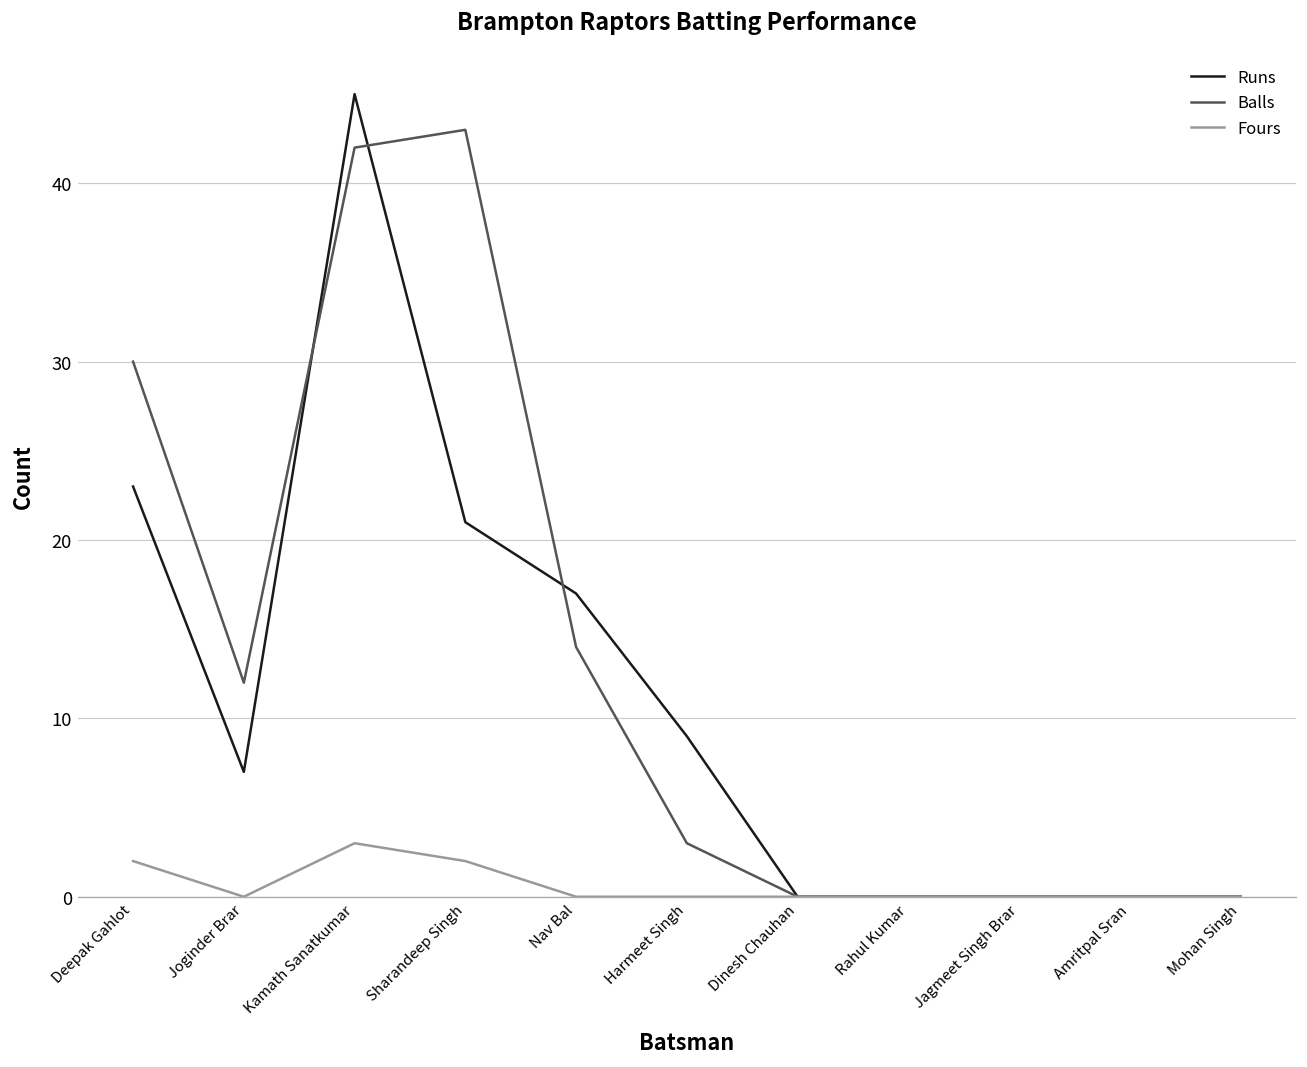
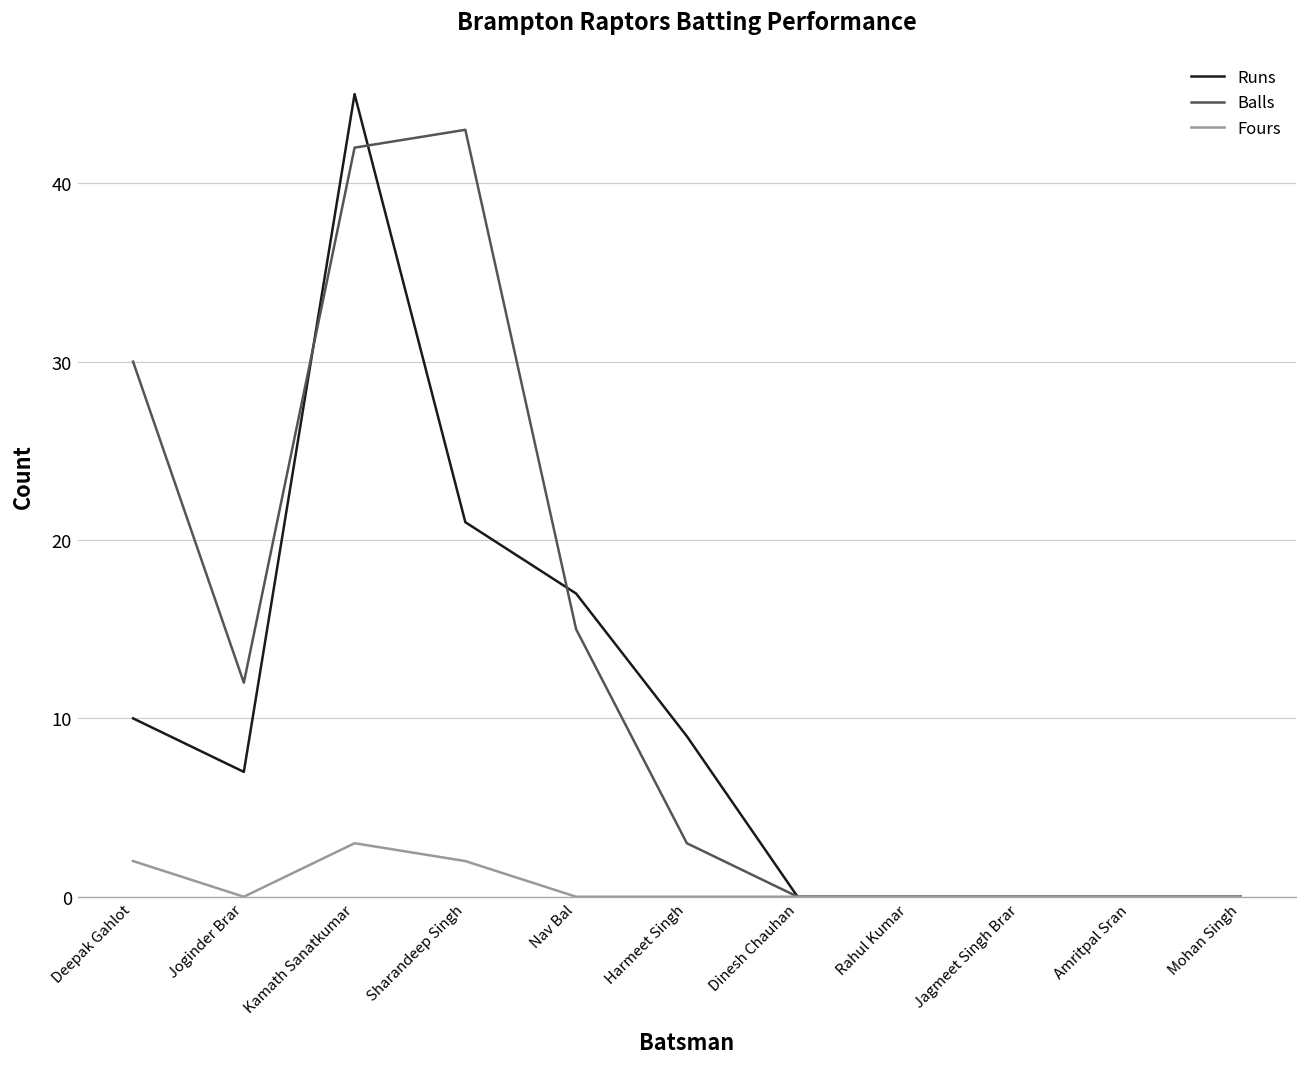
Runs, Deepak Gahlot: 23 -> 10
Balls, Nav Bal: 14 -> 15
